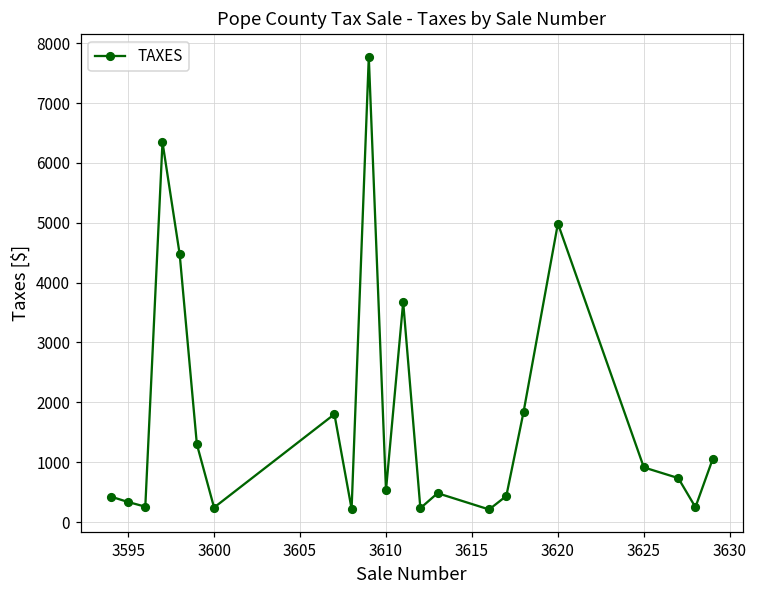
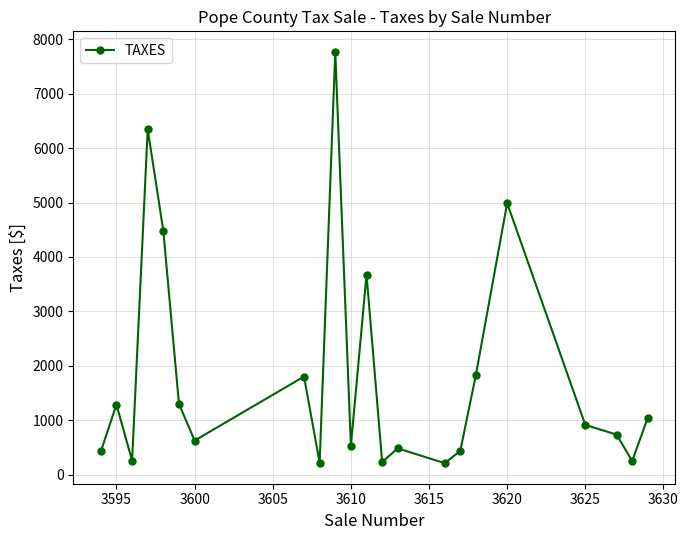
3595: 300 -> 1300
3600: 200 -> 600
